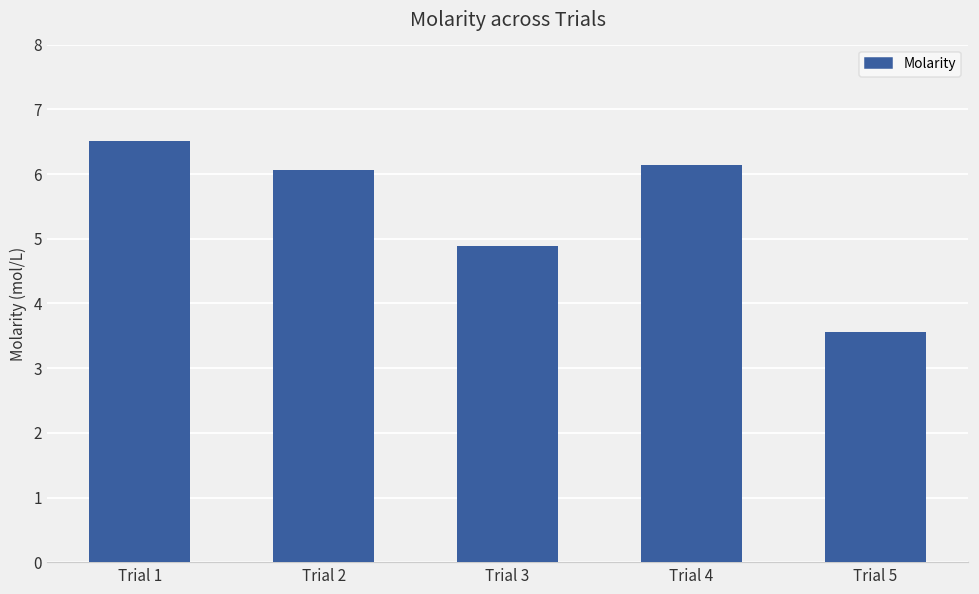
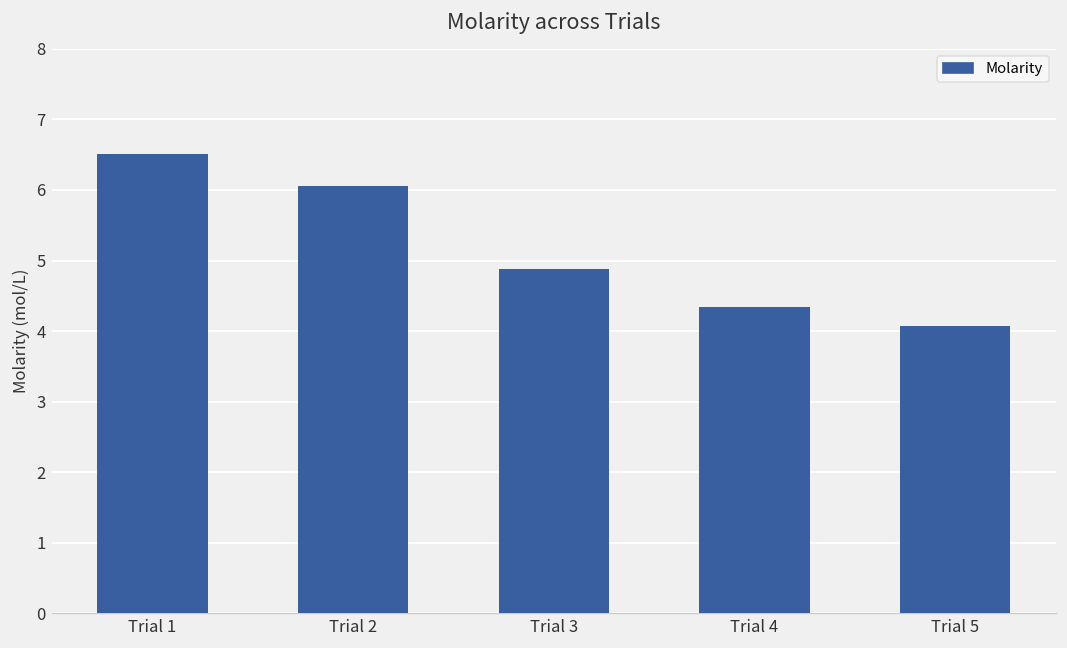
Trial 4: 6.1 -> 4.3
Trial 5: 3.6 -> 4.1
